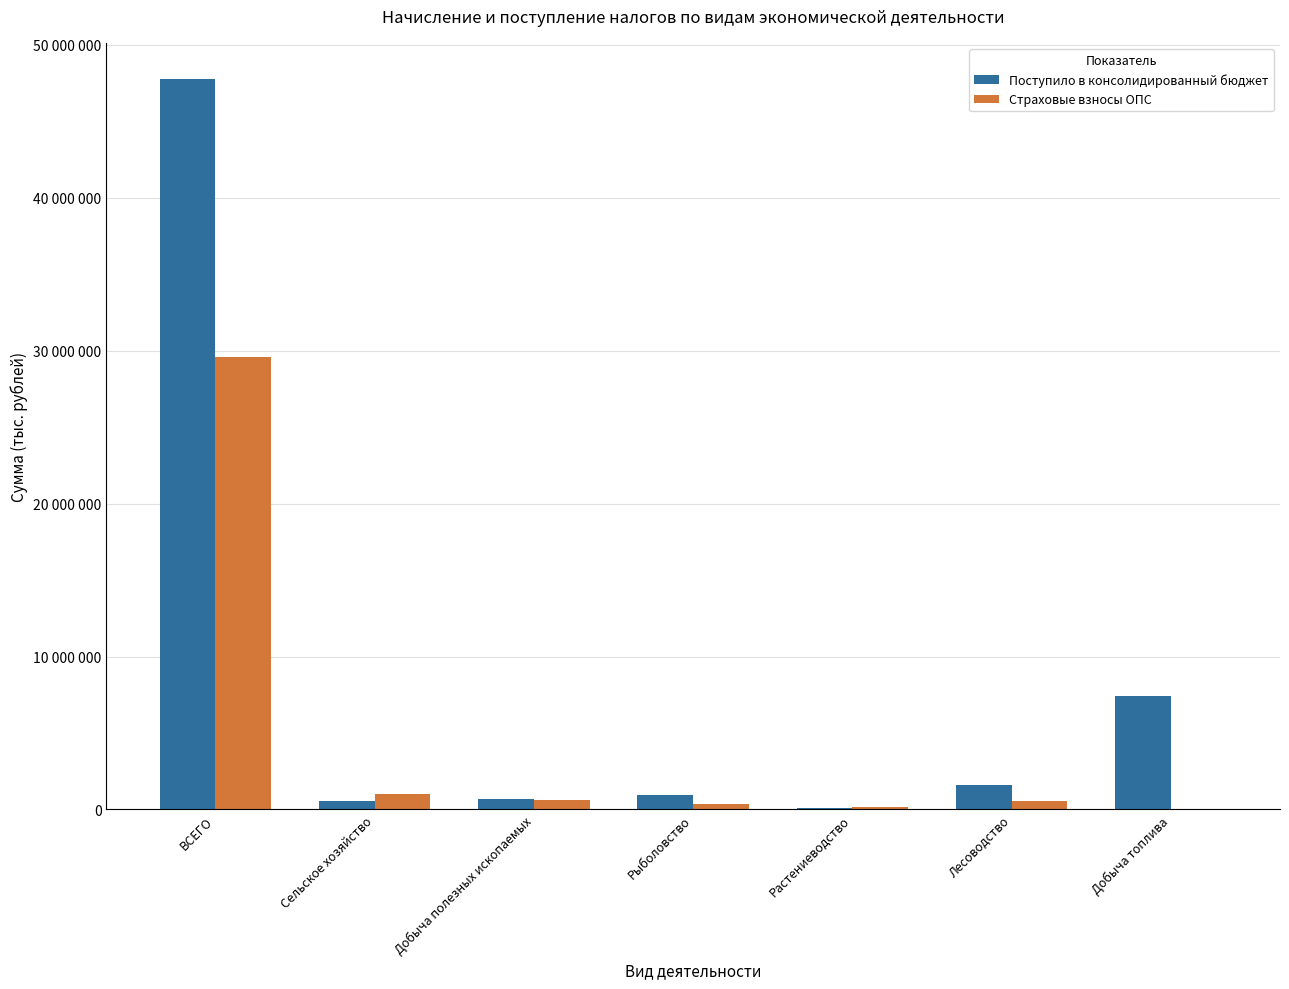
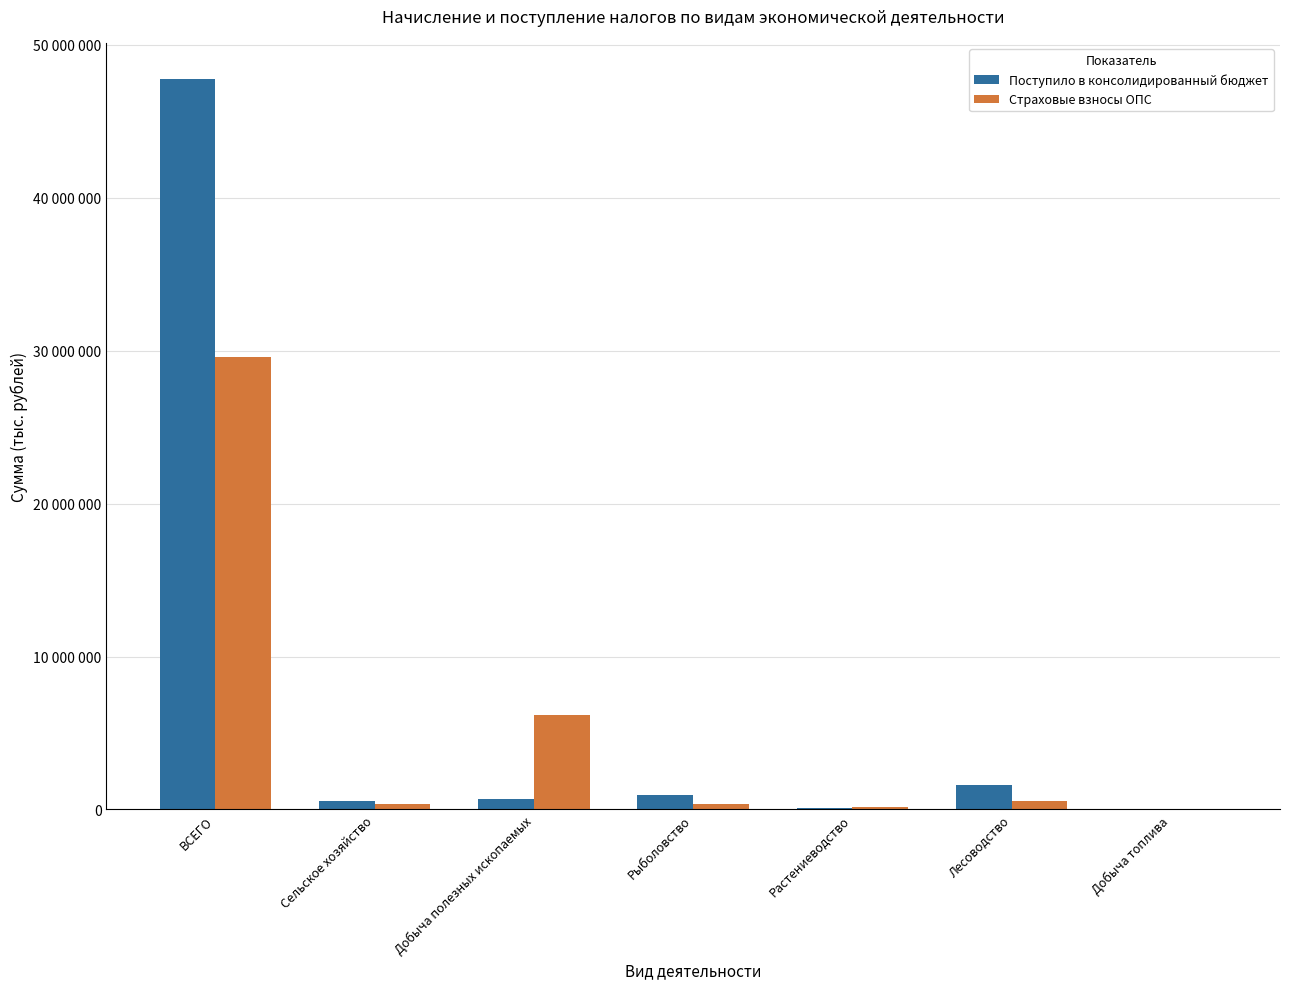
Страховые взносы ОПС, Сельское хозяйство: 1000000 -> 400000
Страховые взносы ОПС, Добыча полезных ископаемых: 600000 -> 6200000
Поступило в консолидированный бюджет, Добыча топлива: 7400000 -> 0
